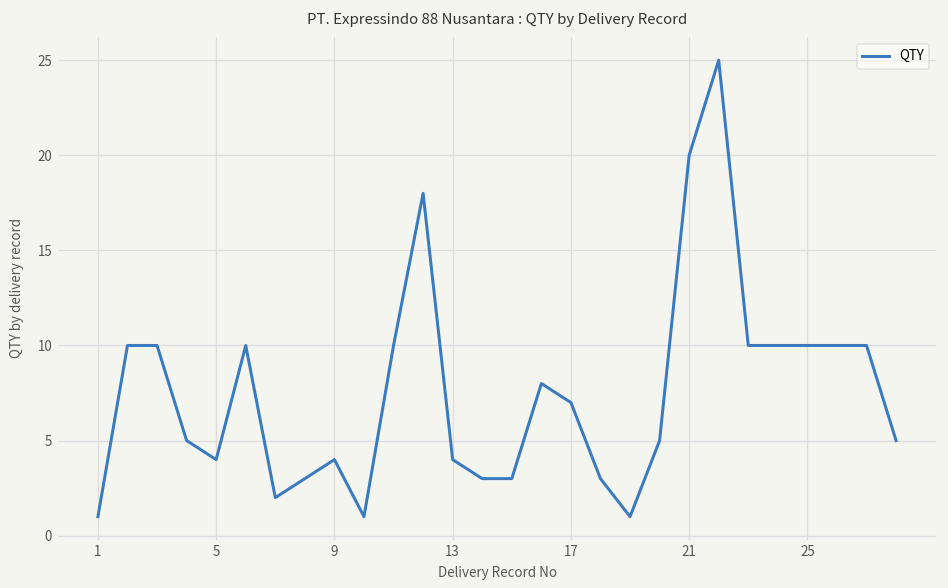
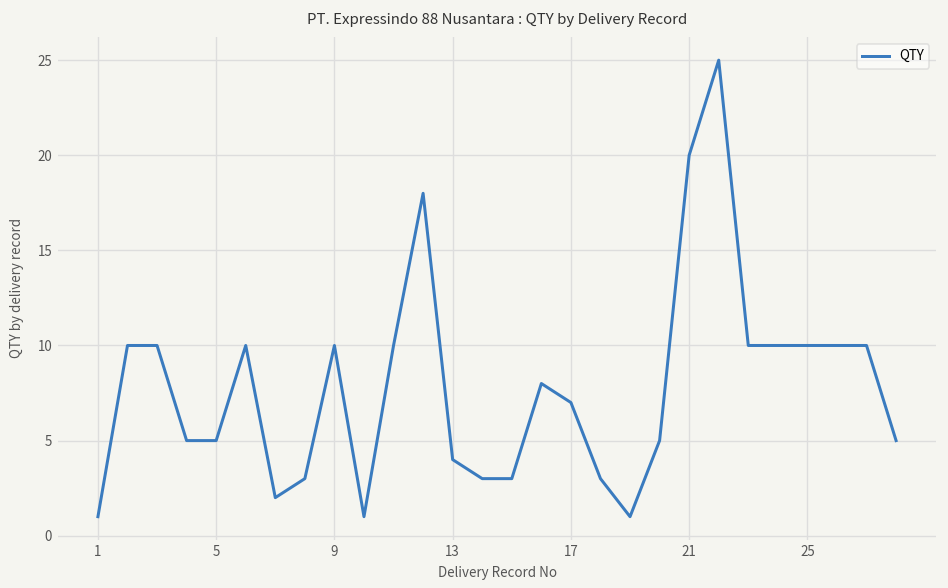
5: 4 -> 5
9: 4 -> 10
